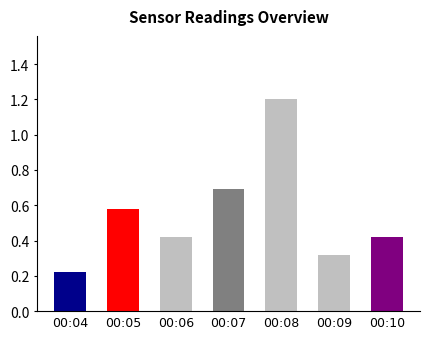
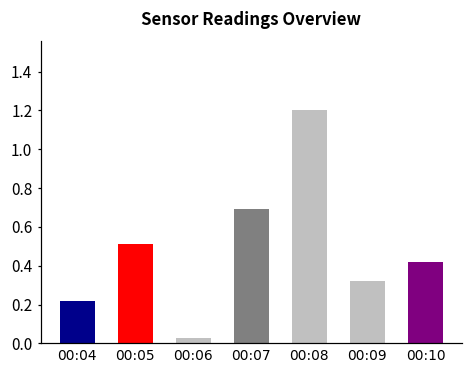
00:05: 0.58 -> 0.51
00:06: 0.42 -> 0.03
